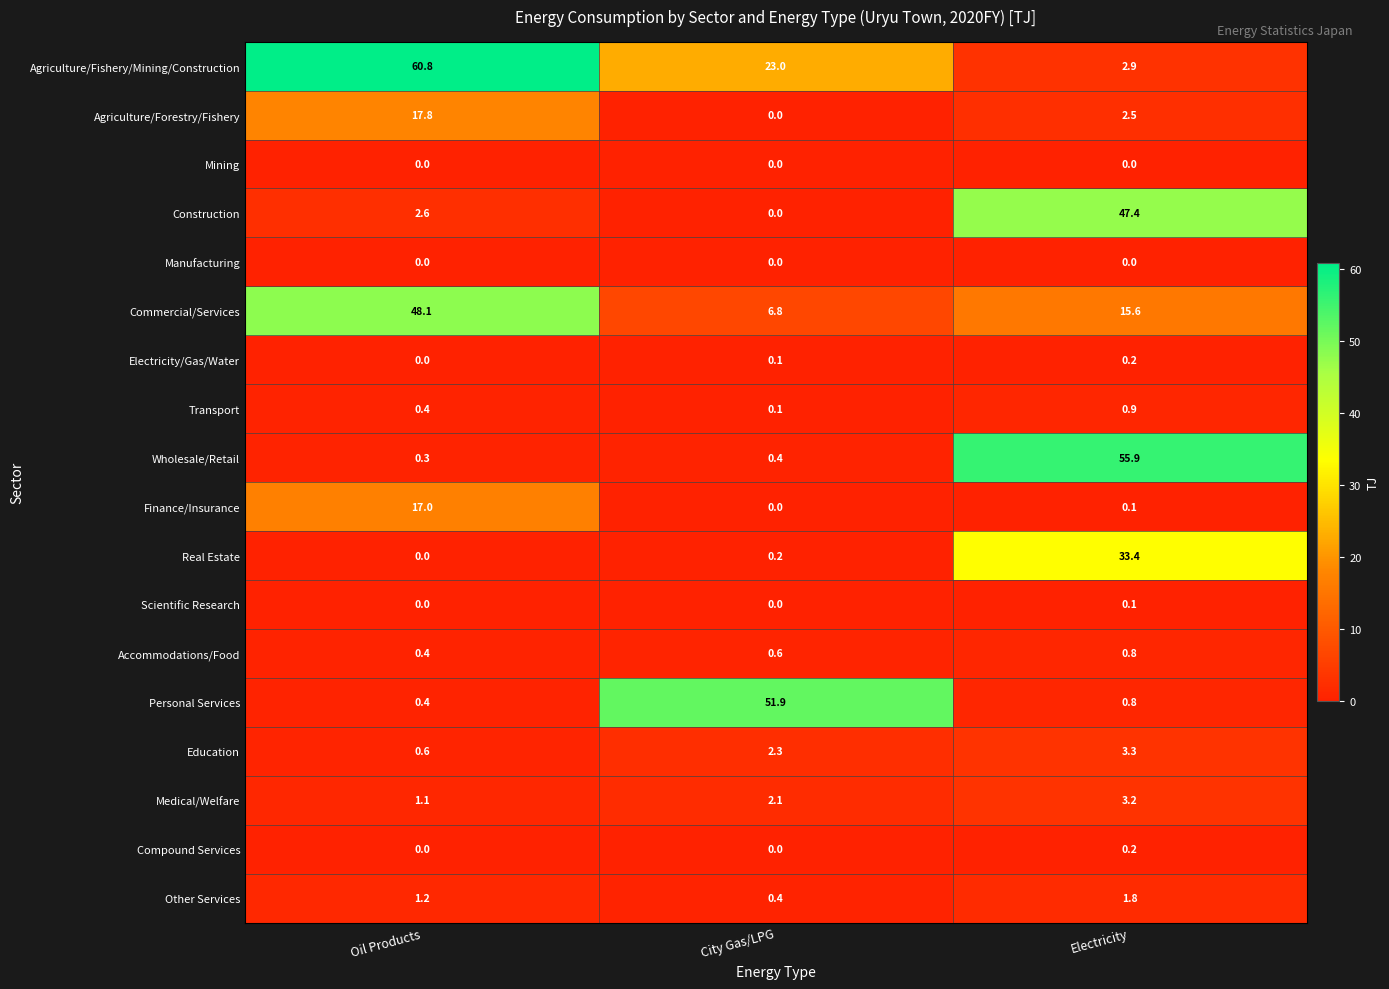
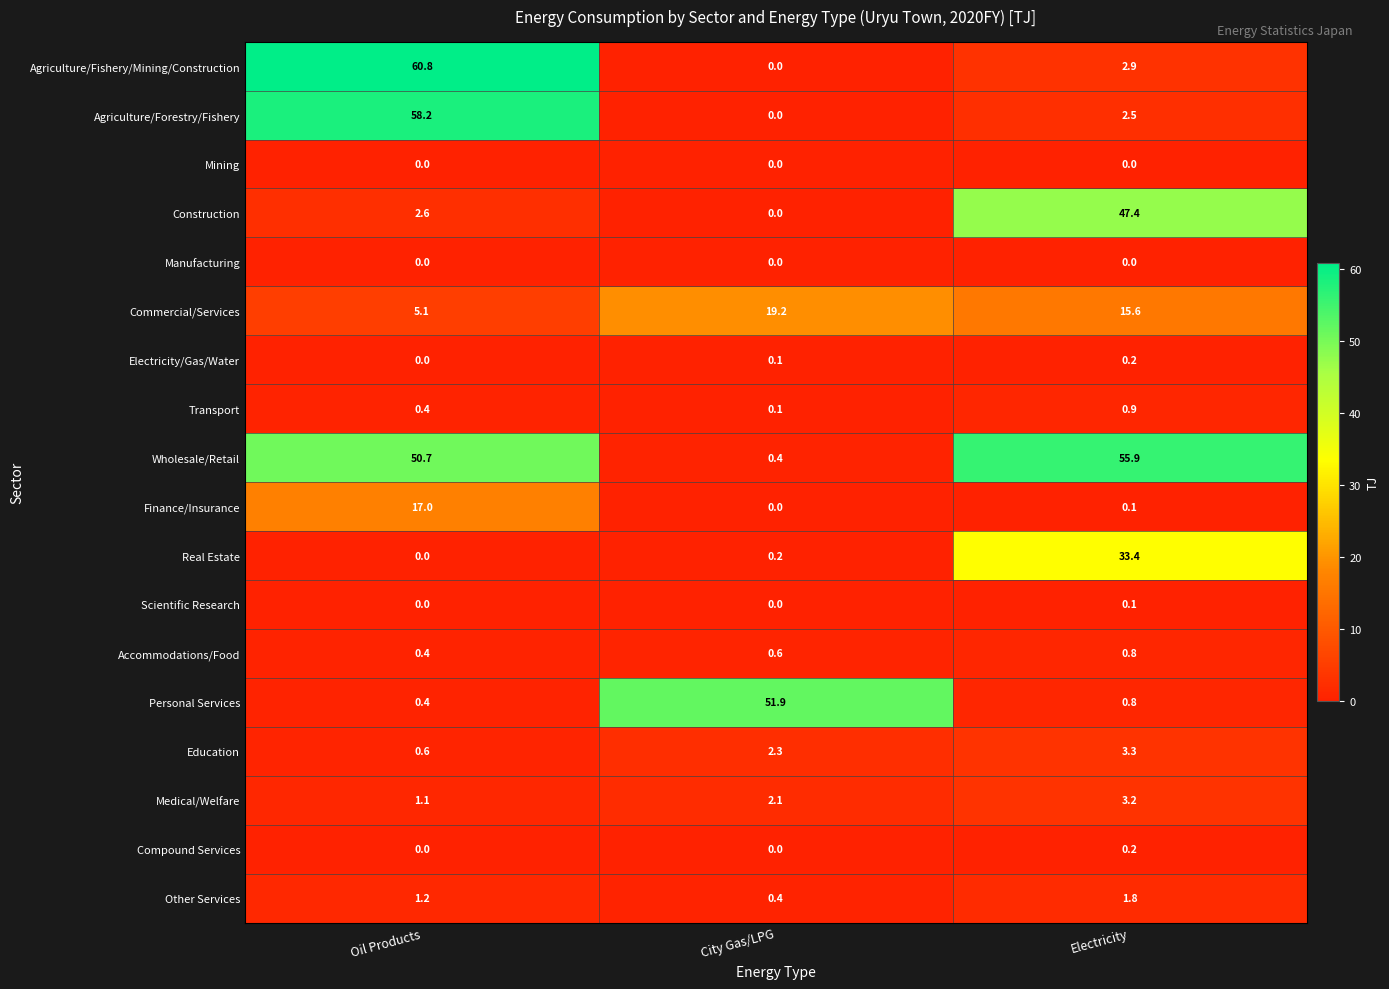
Agriculture/Fishery/Mining/Construction, City Gas/LPG: 23.0 -> 0.0
Agriculture/Forestry/Fishery, Oil Products: 17.8 -> 58.2
Commercial/Services, Oil Products: 48.1 -> 5.1
Commercial/Services, City Gas/LPG: 6.8 -> 19.2
Wholesale/Retail, Oil Products: 0.3 -> 50.7
